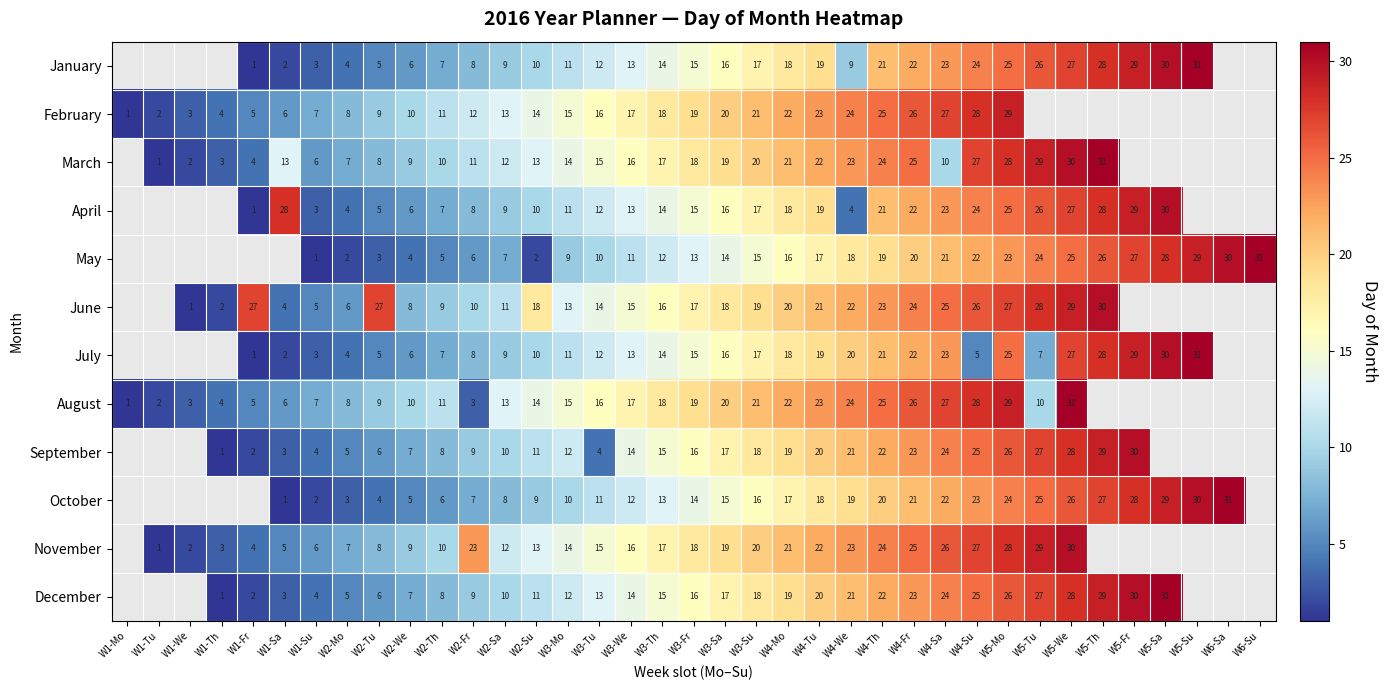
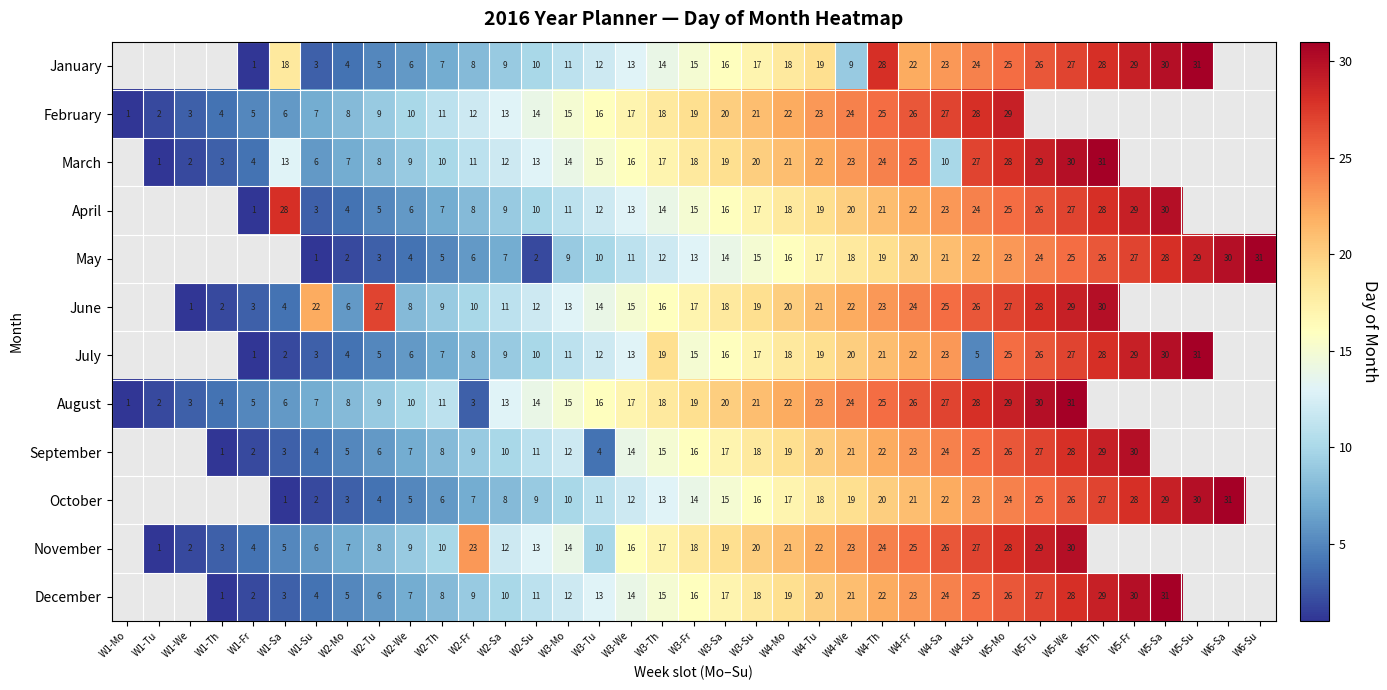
January, W1-Sa: 2 -> 18
January, W4-Th: 21 -> 28
April, W4-We: 4 -> 20
June, W1-Fr: 27 -> 3
June, W1-Su: 5 -> 22
June, W2-Su: 18 -> 12
July, W3-Th: 14 -> 19
July, W5-Tu: 7 -> 26
August, W5-Tu: 10 -> 30
November, W3-Tu: 15 -> 10
